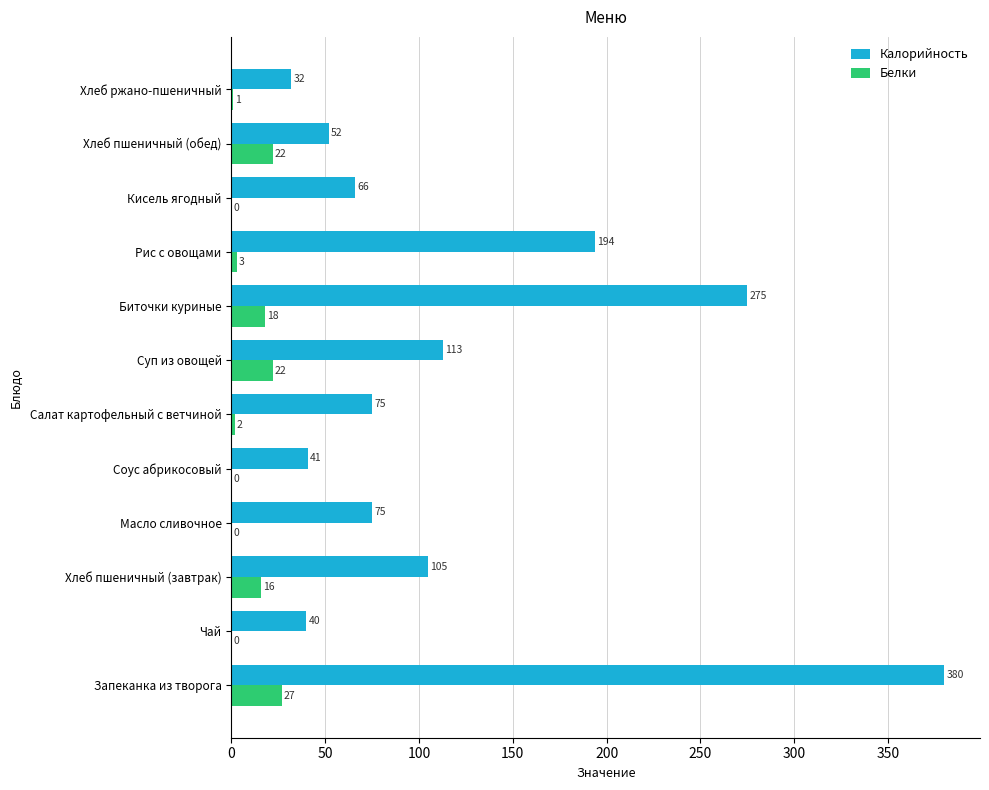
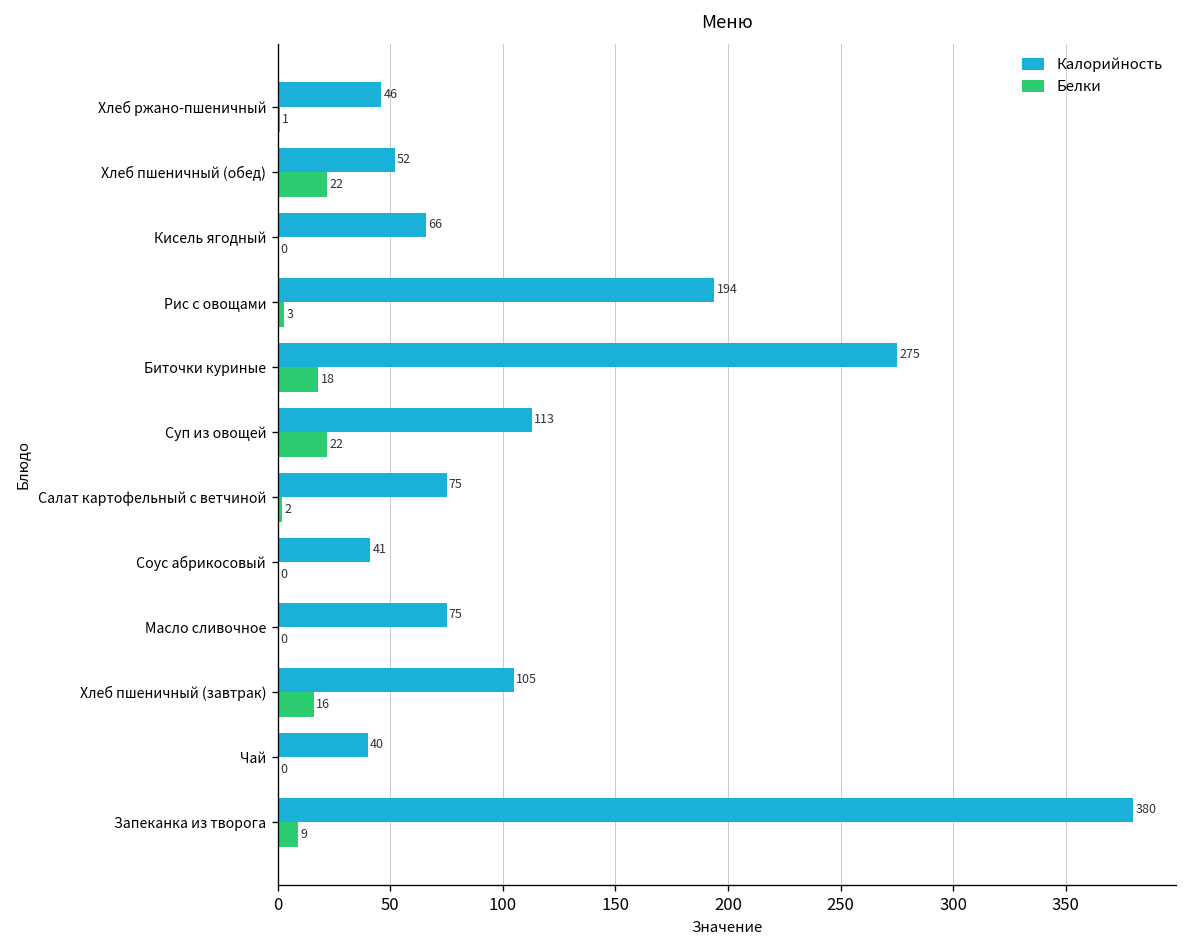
Калорийность, Хлеб ржано-пшеничный: 32 -> 46
Белки, Запеканка из творога: 27 -> 9
